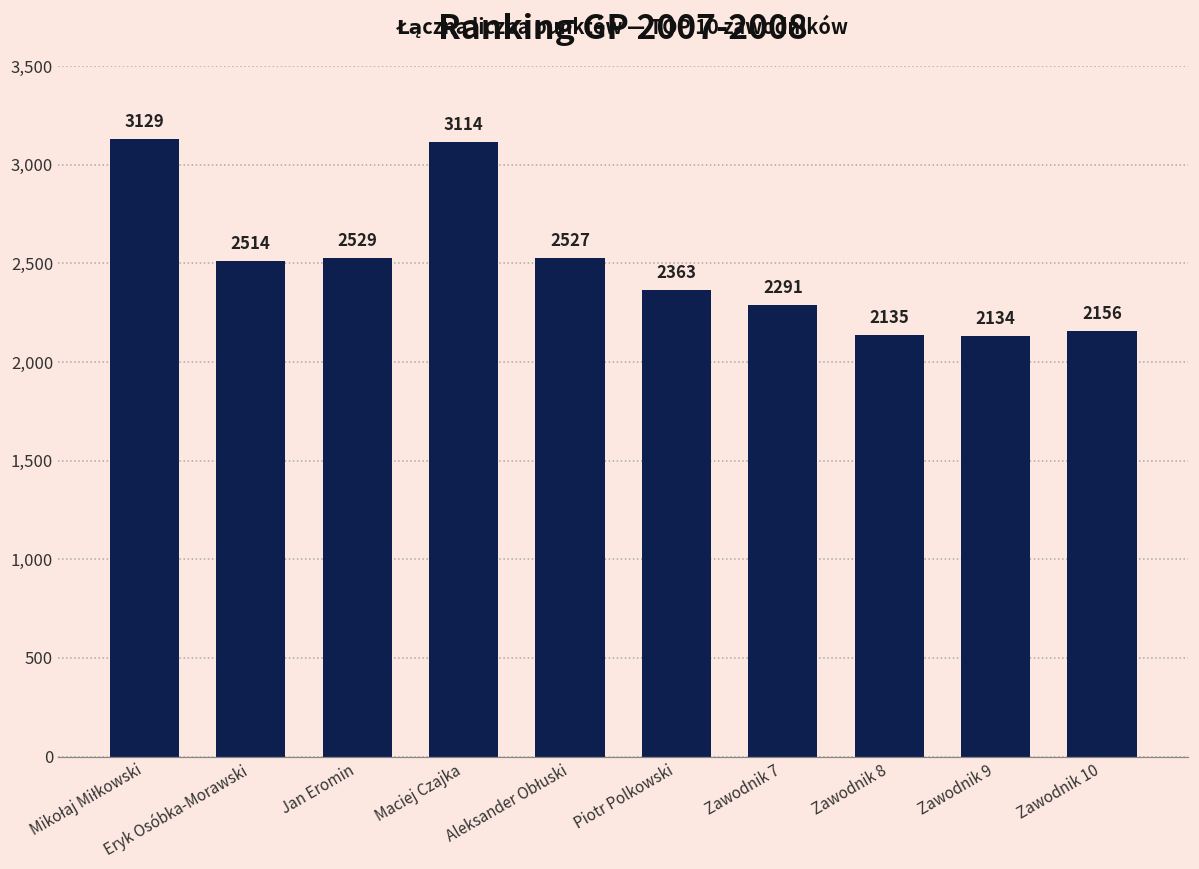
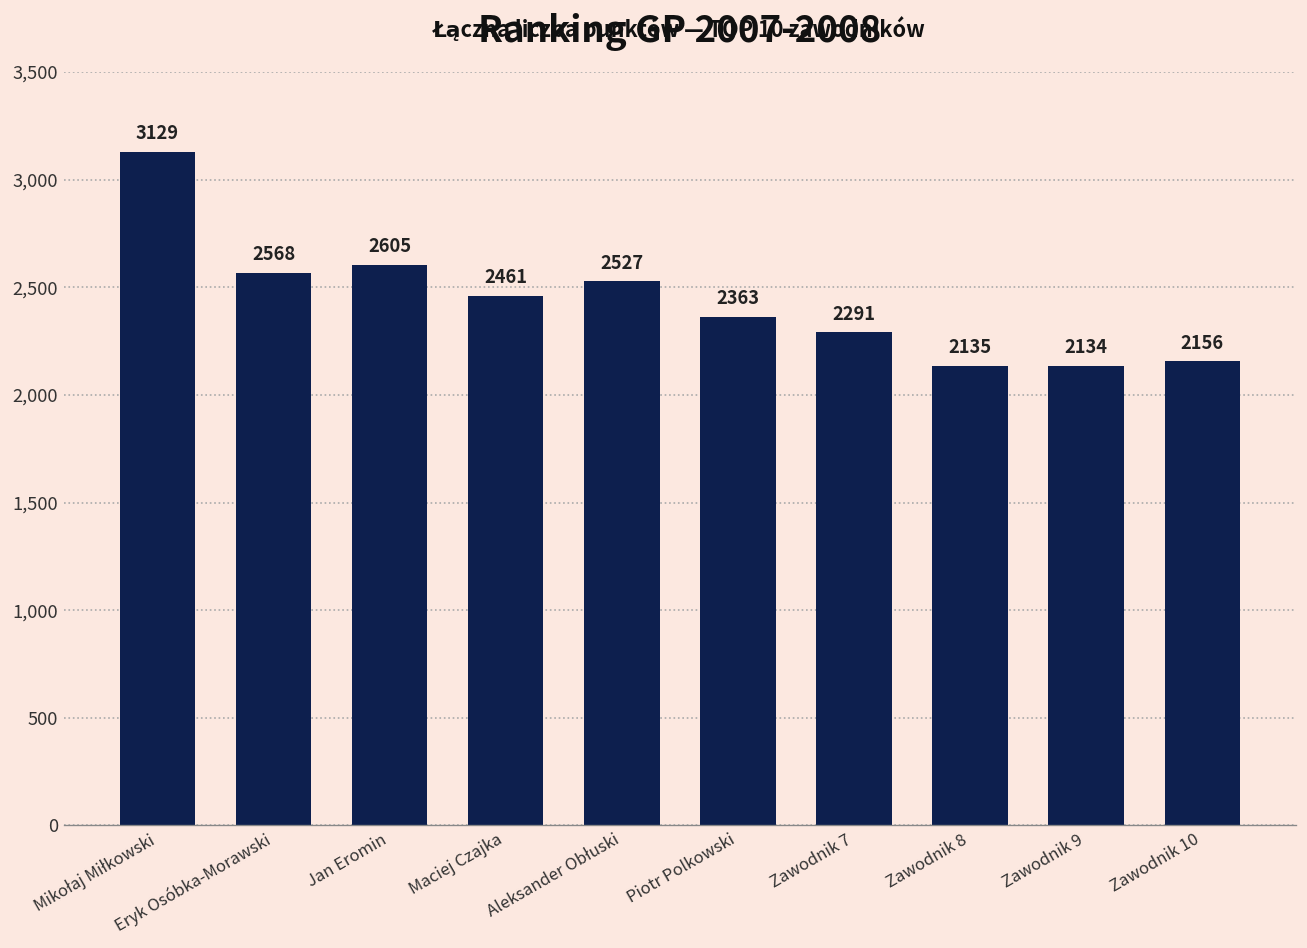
Eryk Osóbka-Morawski: 2514 -> 2568
Jan Eromin: 2529 -> 2605
Maciej Czajka: 3114 -> 2461
